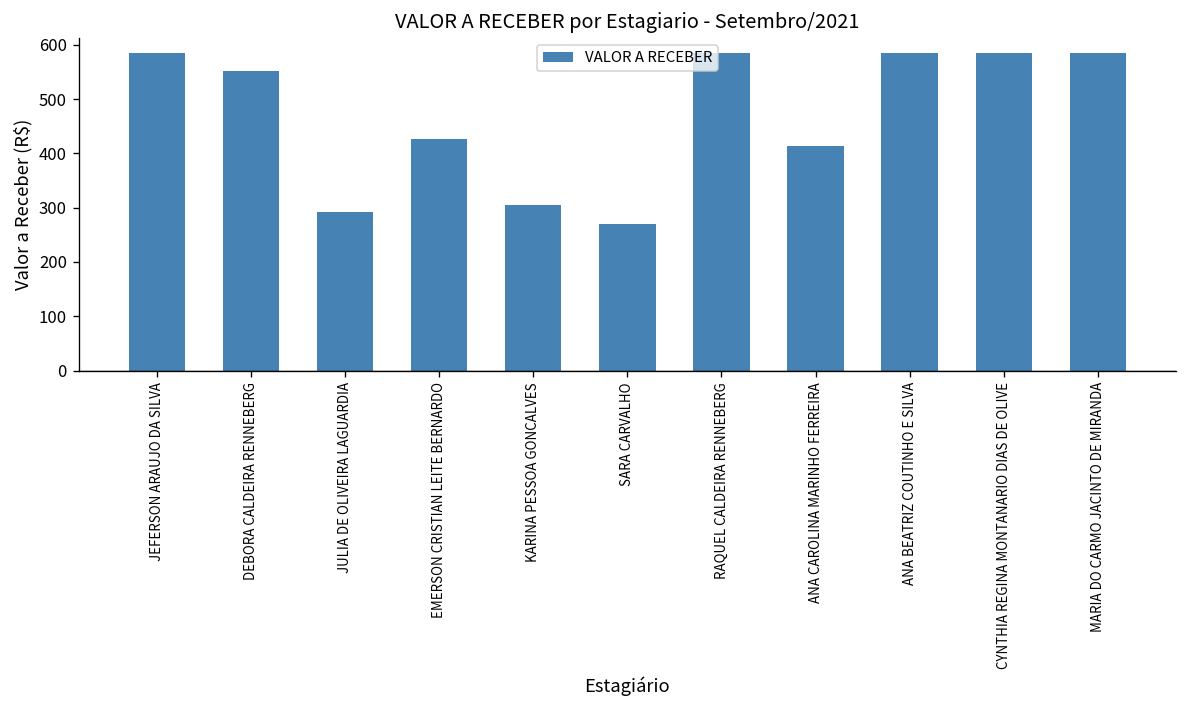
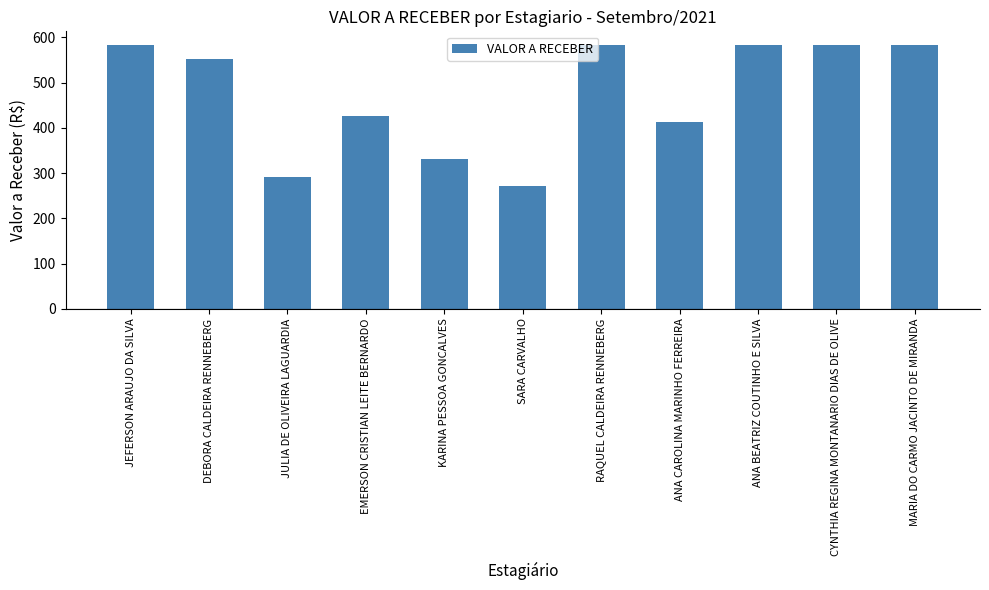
KARINA PESSOA GONCALVES: 300 -> 330
